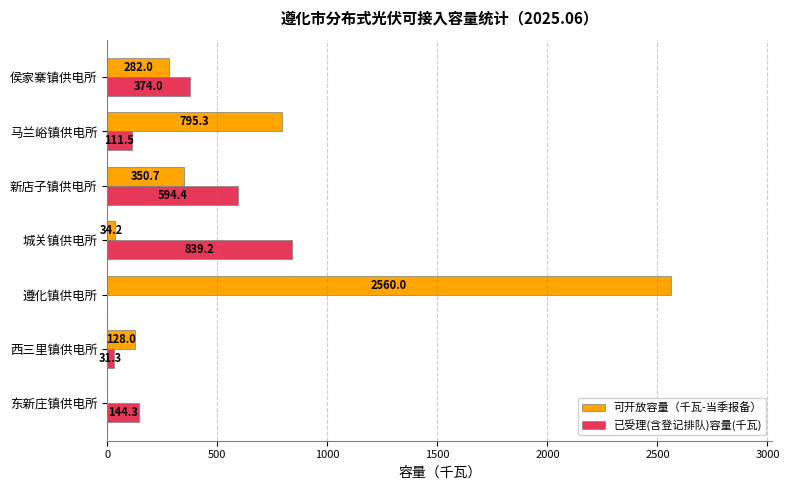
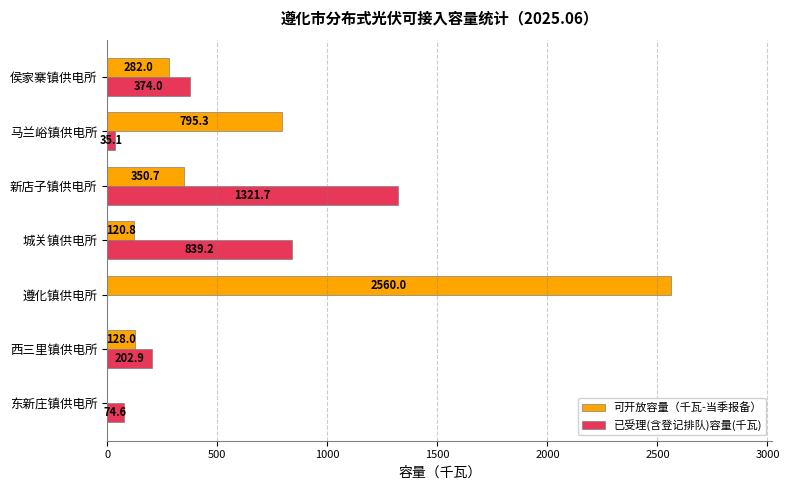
已受理(含登记排队)容量(千瓦), 马兰峪镇供电所: 111.5 -> 35.1
已受理(含登记排队)容量(千瓦), 新店子镇供电所: 594.4 -> 1321.7
可开放容量（千瓦-当季报备）, 城关镇供电所: 34.2 -> 120.8
已受理(含登记排队)容量(千瓦), 西三里镇供电所: 31.3 -> 202.9
已受理(含登记排队)容量(千瓦), 东新庄镇供电所: 144.3 -> 74.6
